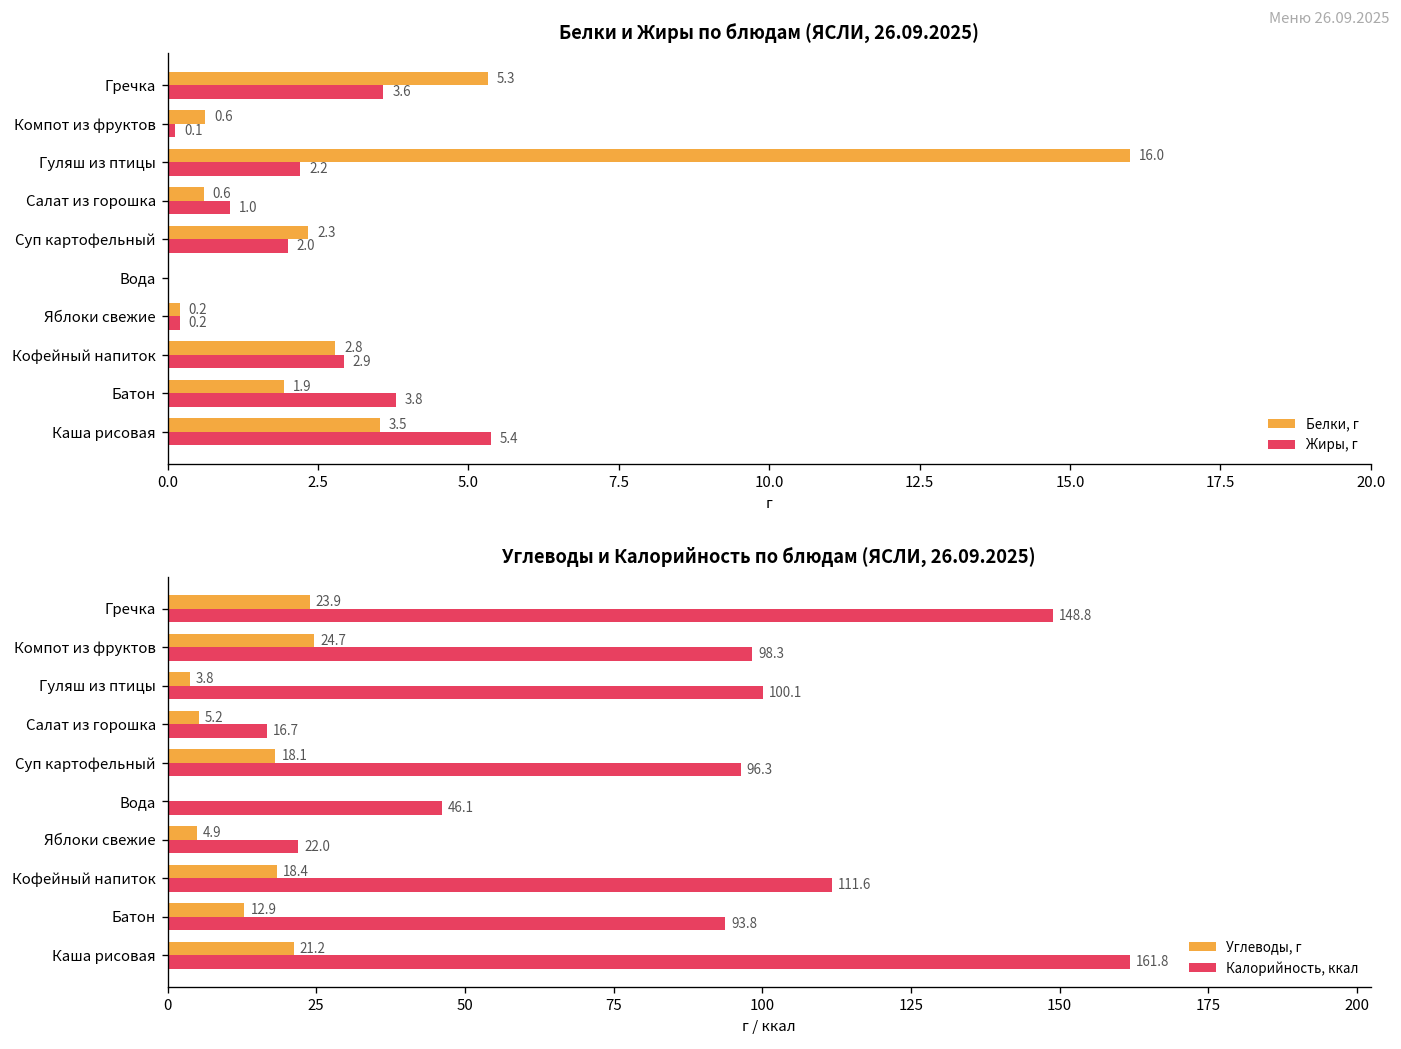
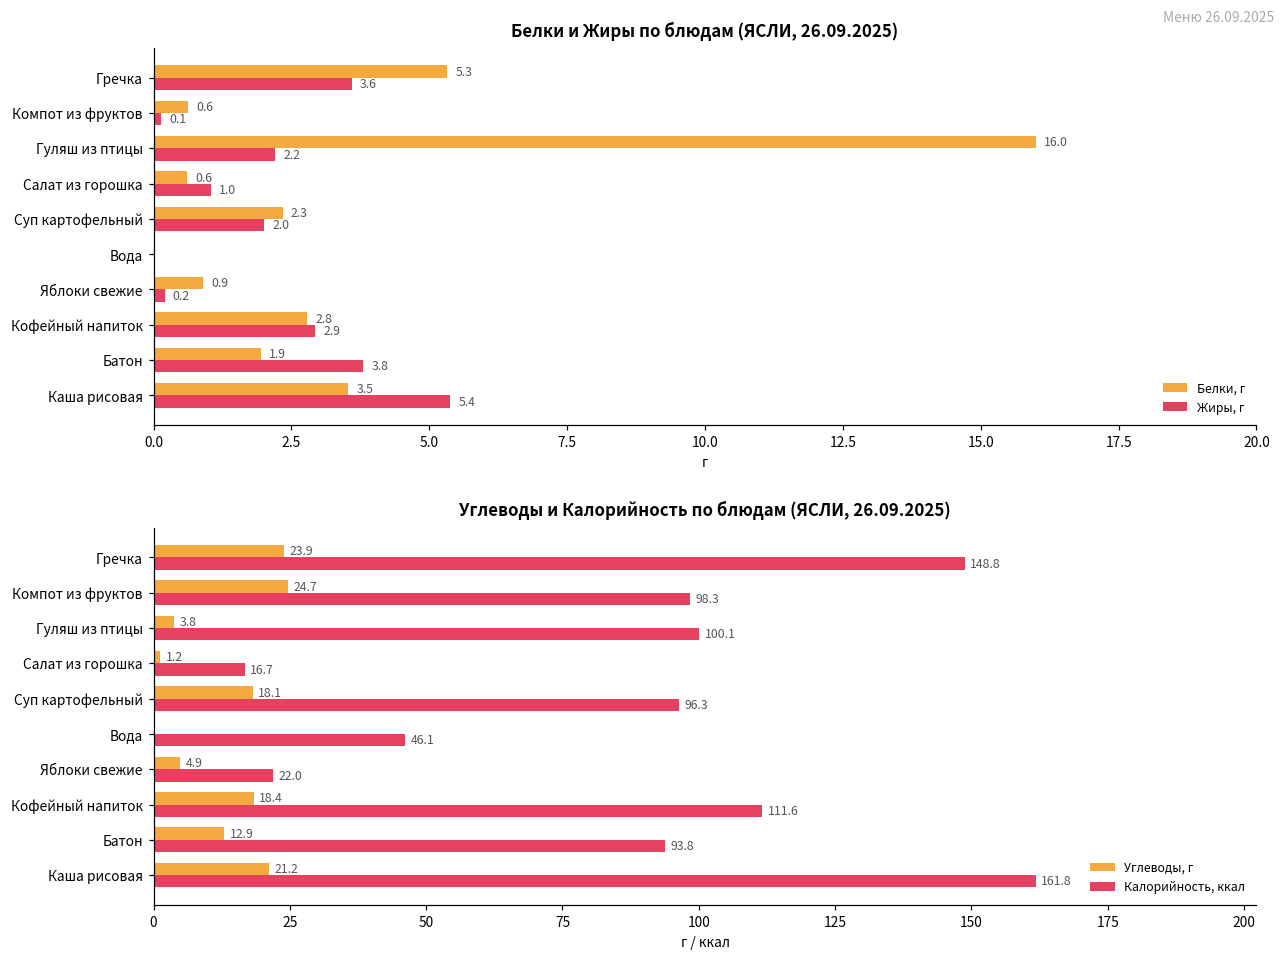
Белки и Жиры по блюдам (ЯСЛИ, 26.09.2025), Белки, г, Яблоки свежие: 0.2 -> 0.9
Углеводы и Калорийность по блюдам (ЯСЛИ, 26.09.2025), Углеводы, г, Салат из горошка: 5.2 -> 1.2
